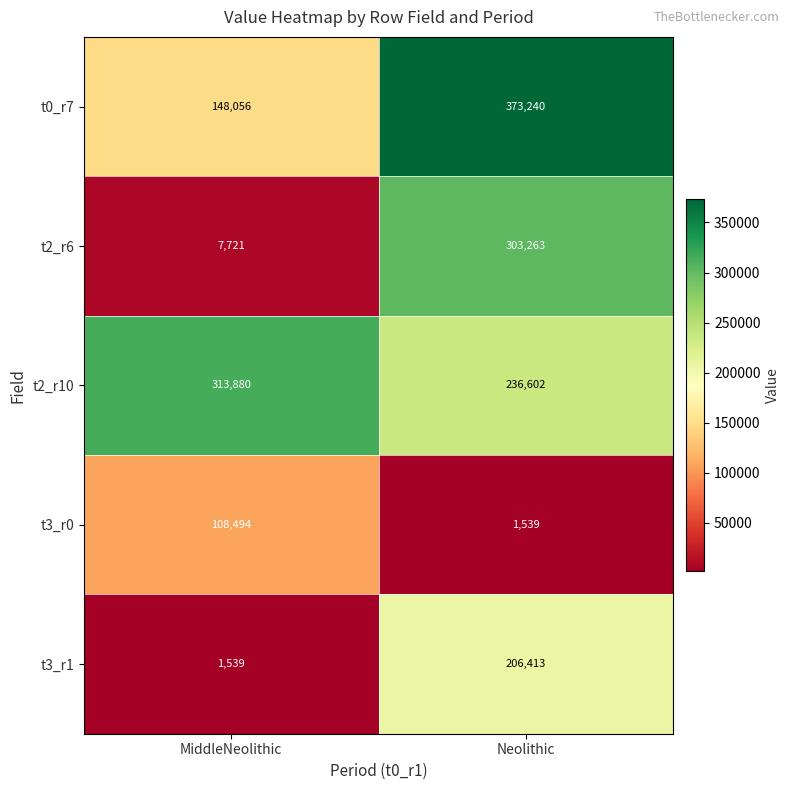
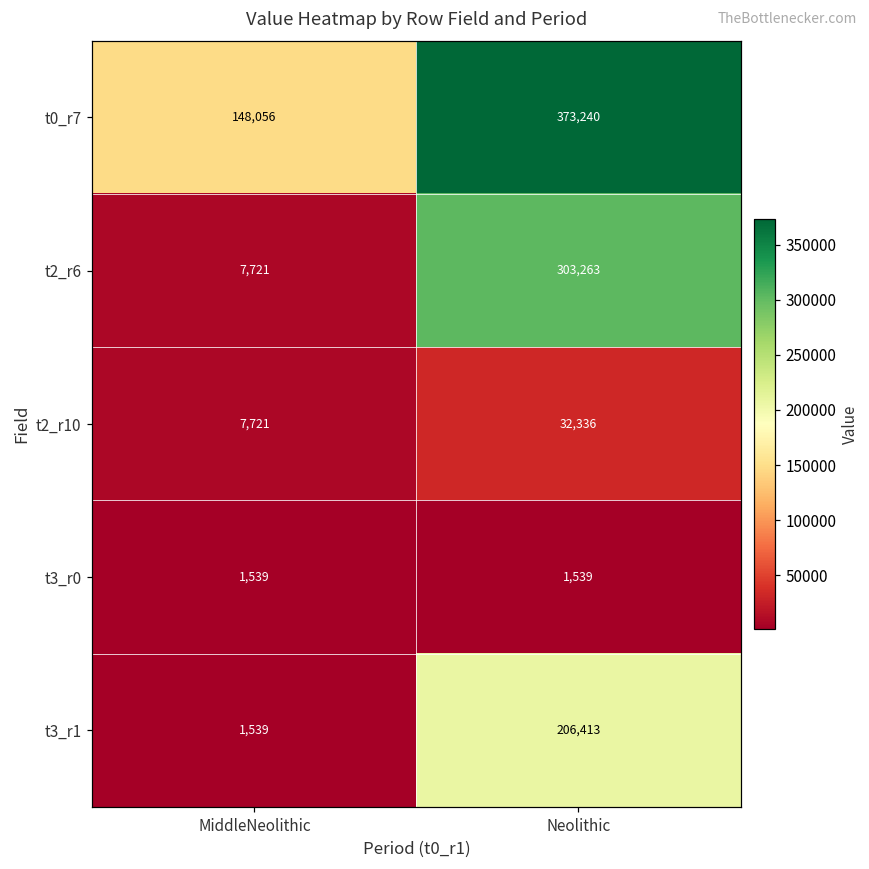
t2_r10, MiddleNeolithic: 313,880 -> 7,721
t2_r10, Neolithic: 236,602 -> 32,336
t3_r0, MiddleNeolithic: 108,494 -> 1,539
